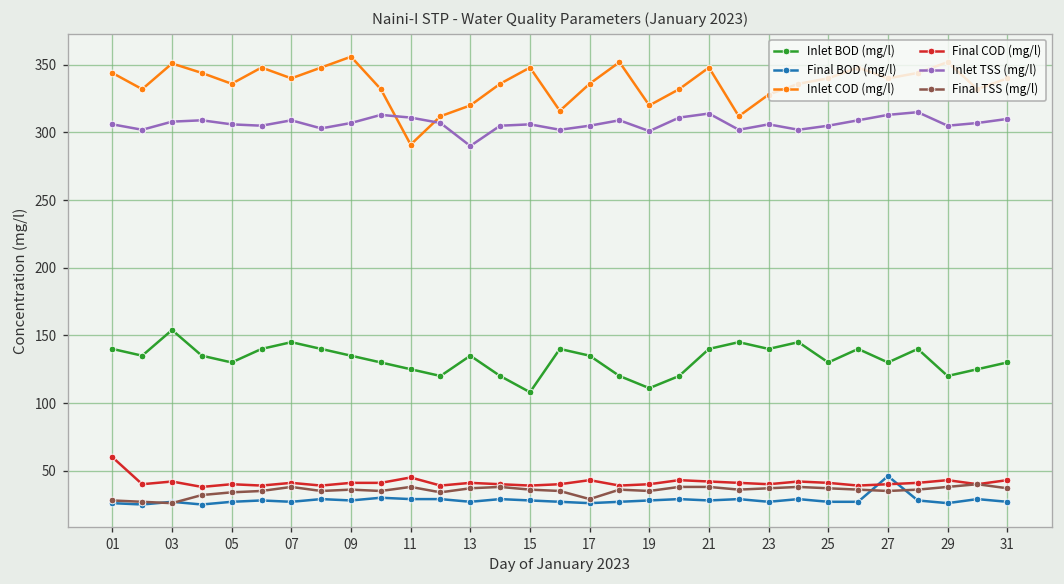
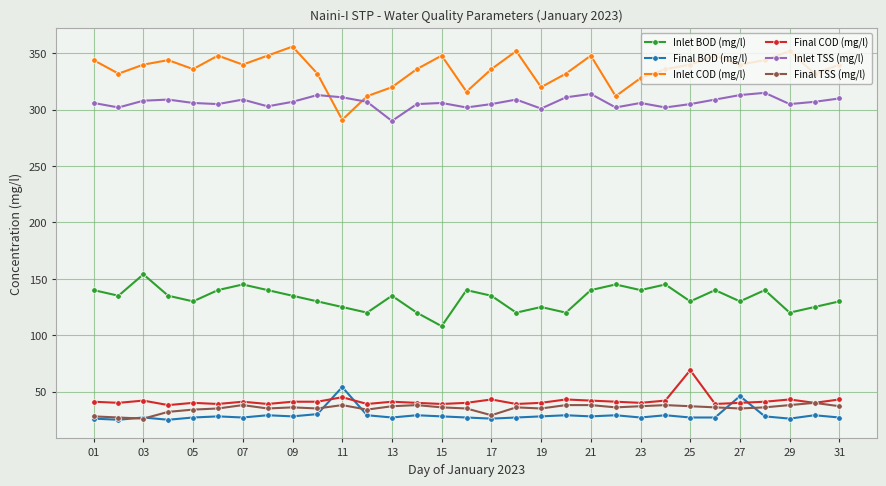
Final COD (mg/l), 01: 60 -> 41
Inlet COD (mg/l), 03: 351 -> 340
Final BOD (mg/l), 11: 29 -> 54
Inlet BOD (mg/l), 19: 111 -> 125
Final COD (mg/l), 25: 41 -> 69
